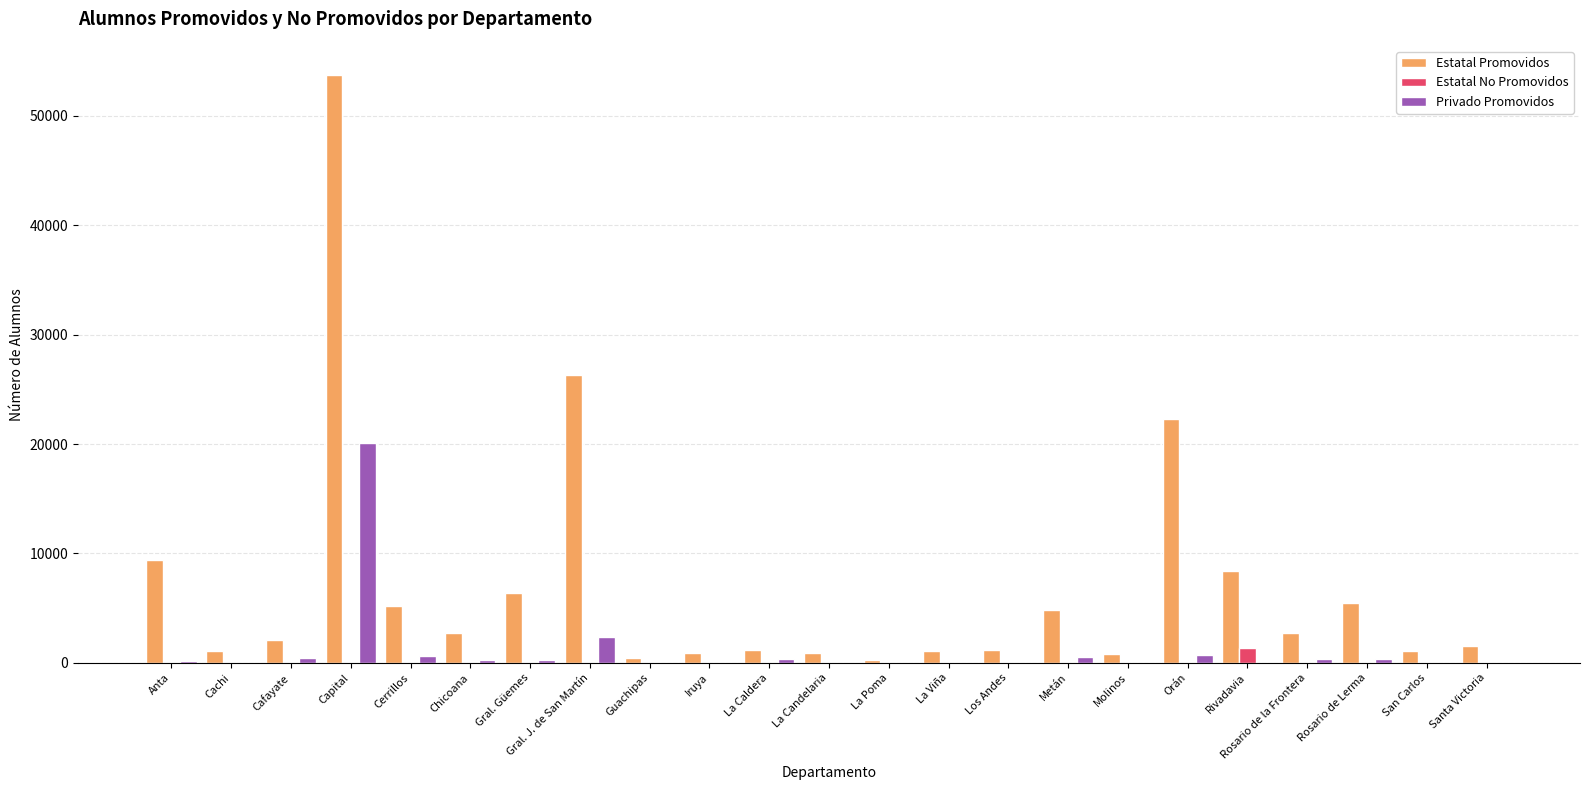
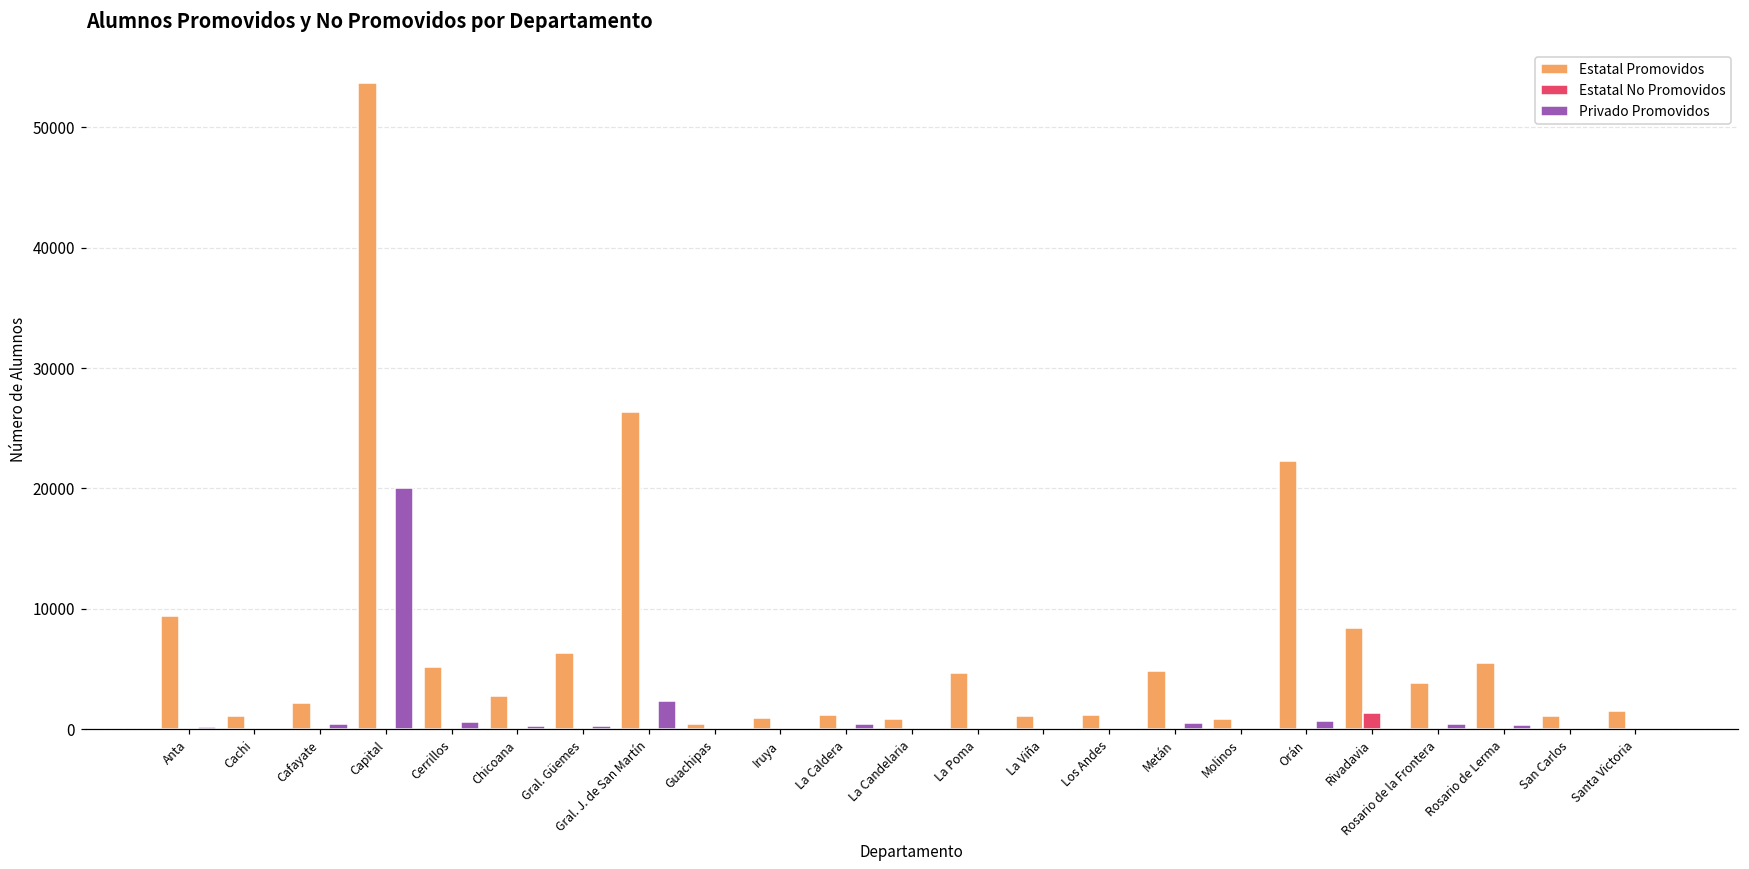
Estatal Promovidos, La Poma: 300 -> 4700
Estatal Promovidos, Rosario de la Frontera: 2700 -> 3800
